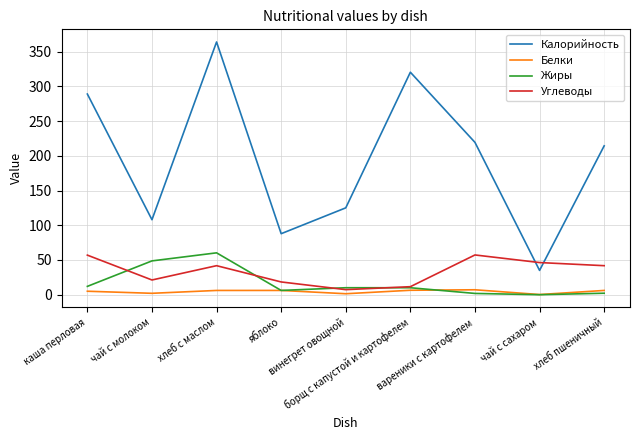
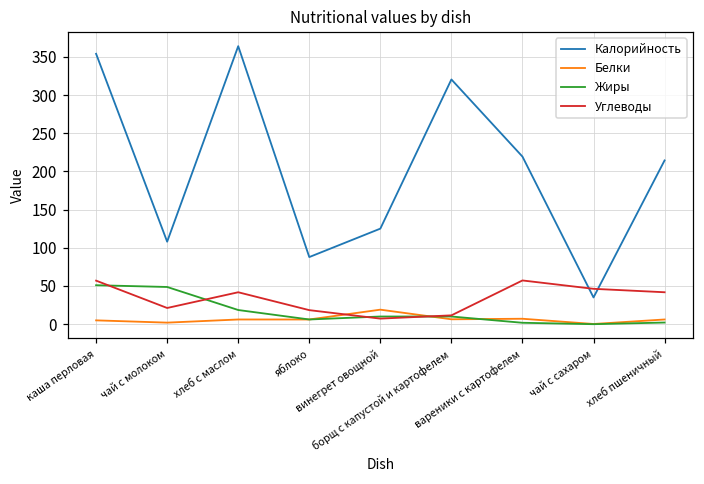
Калорийность, каша перловая: 290 -> 350
Жиры, каша перловая: 10 -> 50
Жиры, хлеб с маслом: 60 -> 20
Белки, винегрет овощной: 0 -> 20
